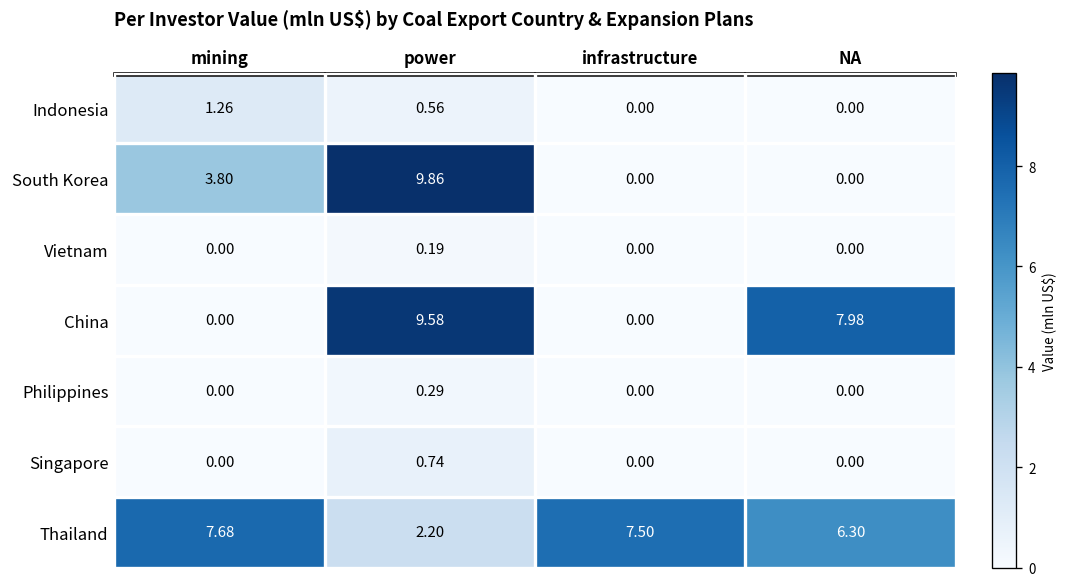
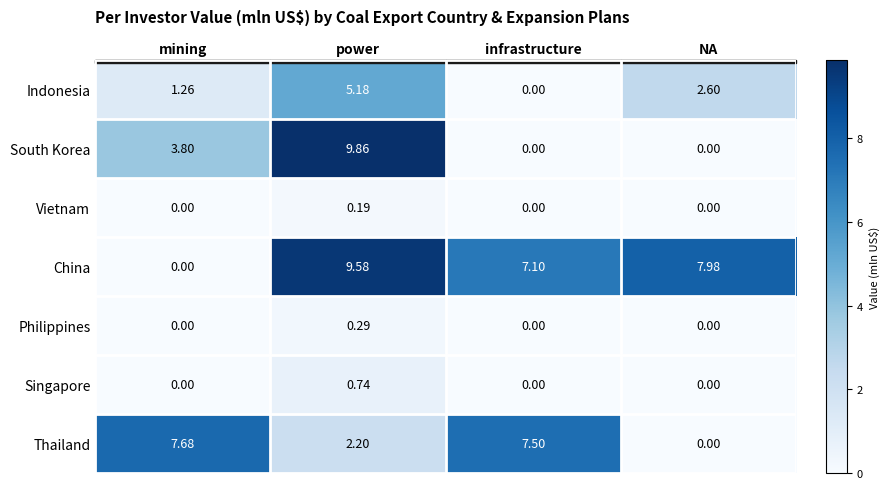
Indonesia, power: 0.56 -> 5.18
Indonesia, NA: 0.00 -> 2.60
China, infrastructure: 0.00 -> 7.10
Thailand, NA: 6.30 -> 0.00
